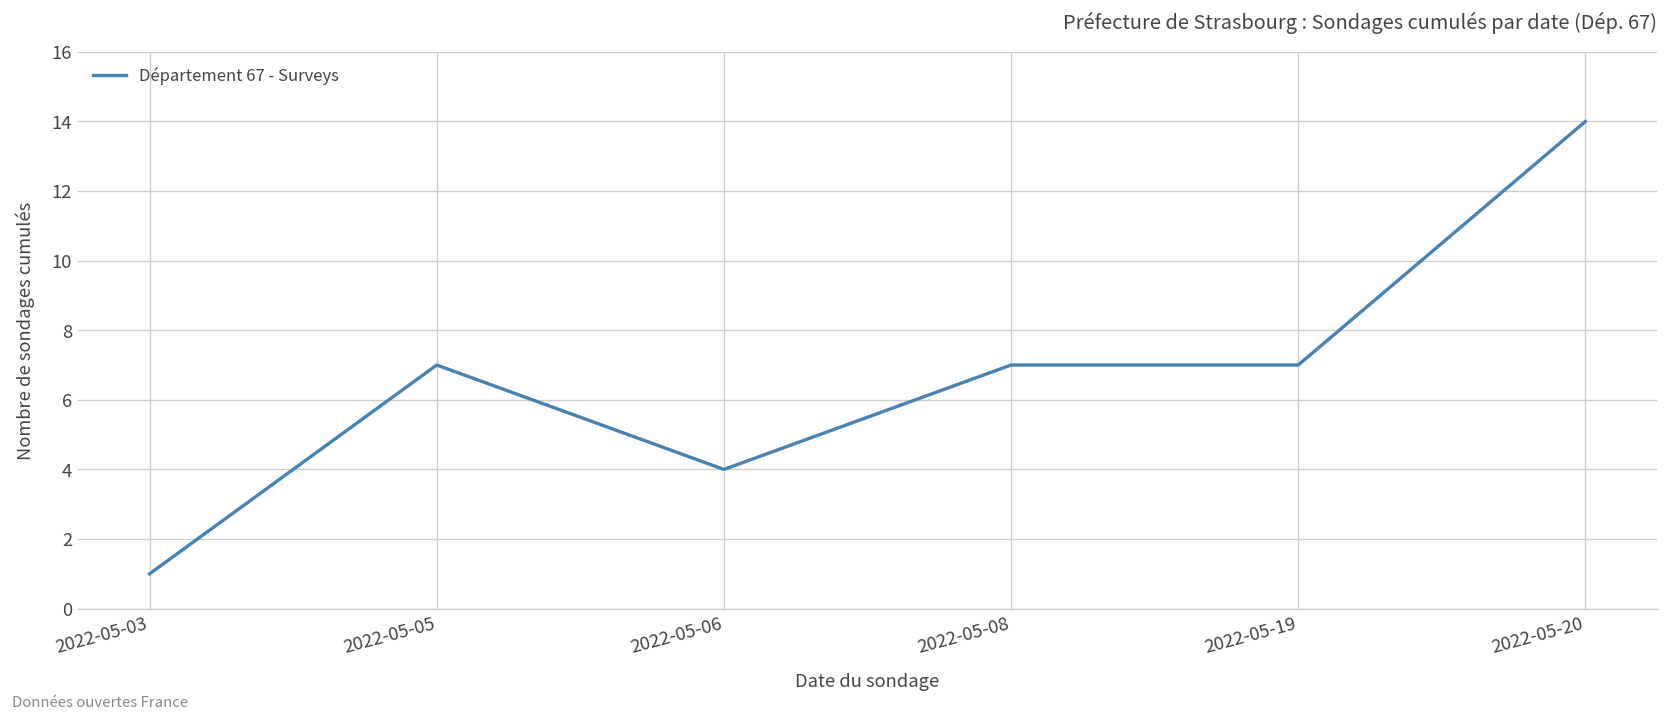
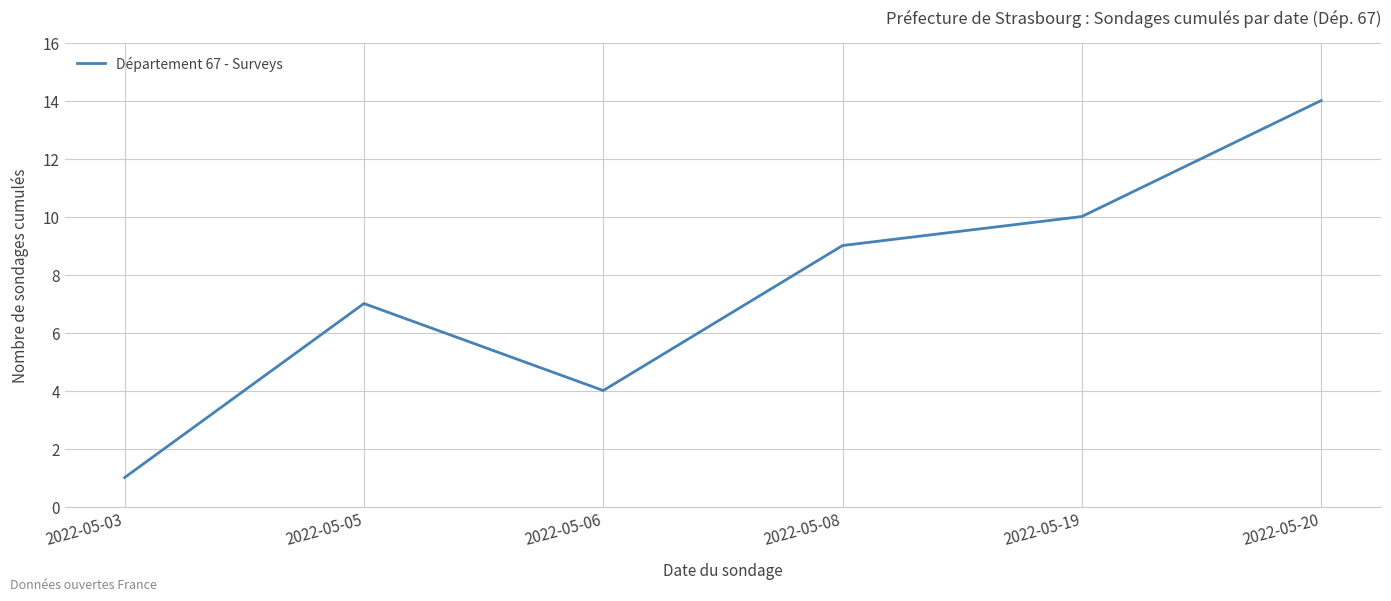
2022-05-08: 7 -> 9
2022-05-19: 7 -> 10
